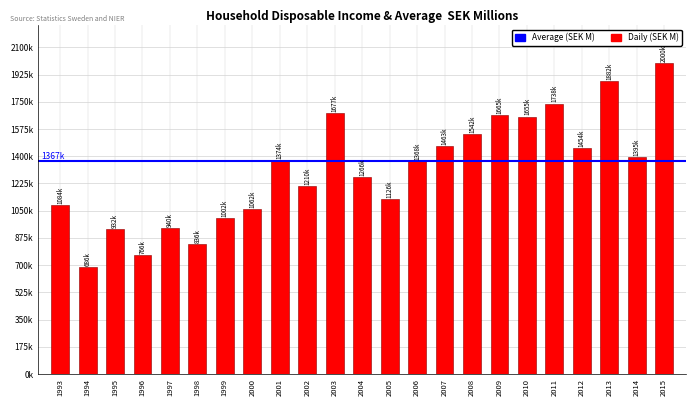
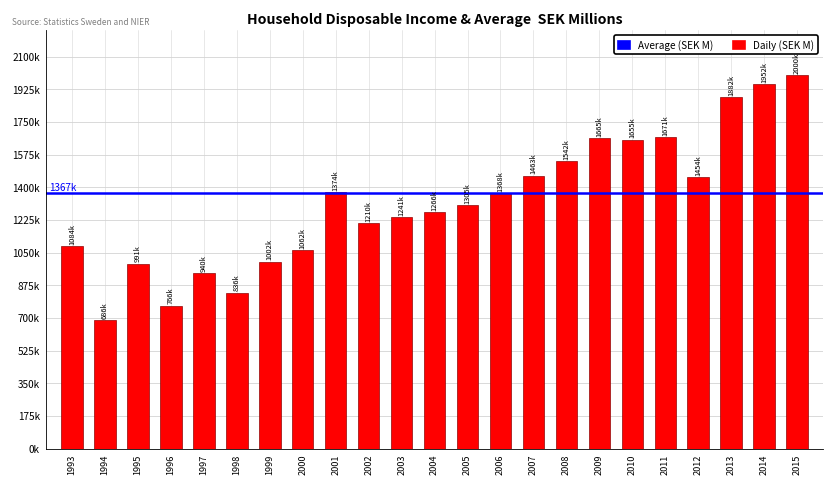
1995: 932k -> 991k
2003: 1677k -> 1241k
2005: 1126k -> 1305k
2011: 1738k -> 1671k
2014: 1395k -> 1952k
